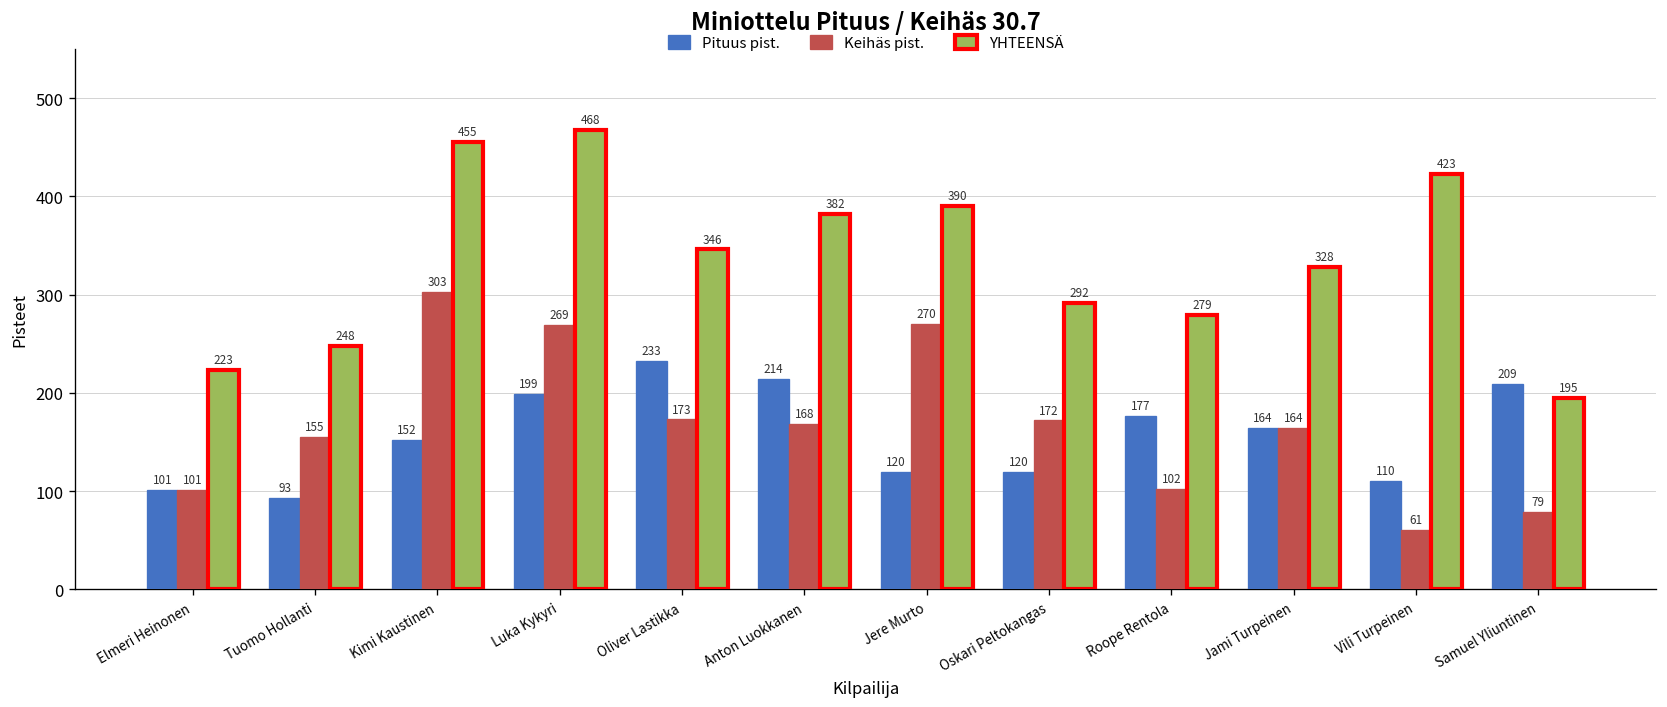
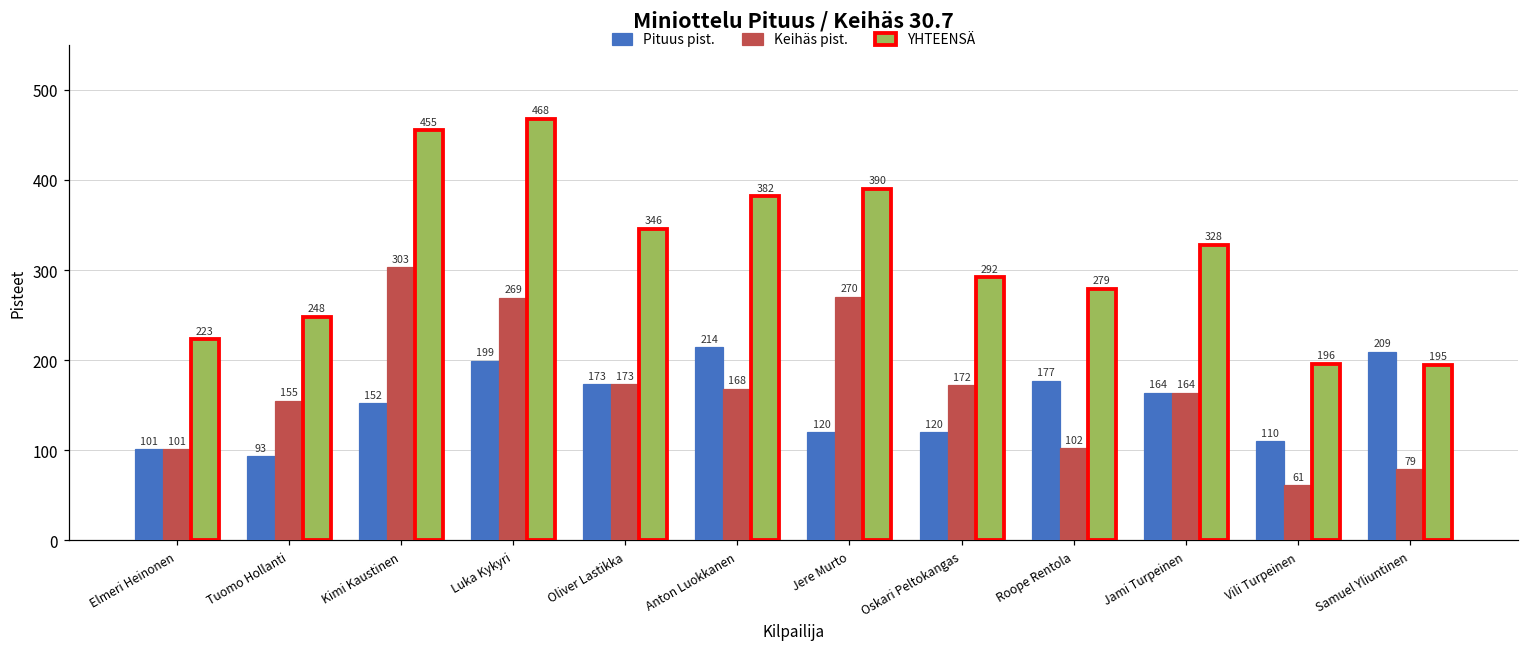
Pituus pist., Oliver Lastikka: 233 -> 173
YHTEENSÄ, Vili Turpeinen: 423 -> 196
